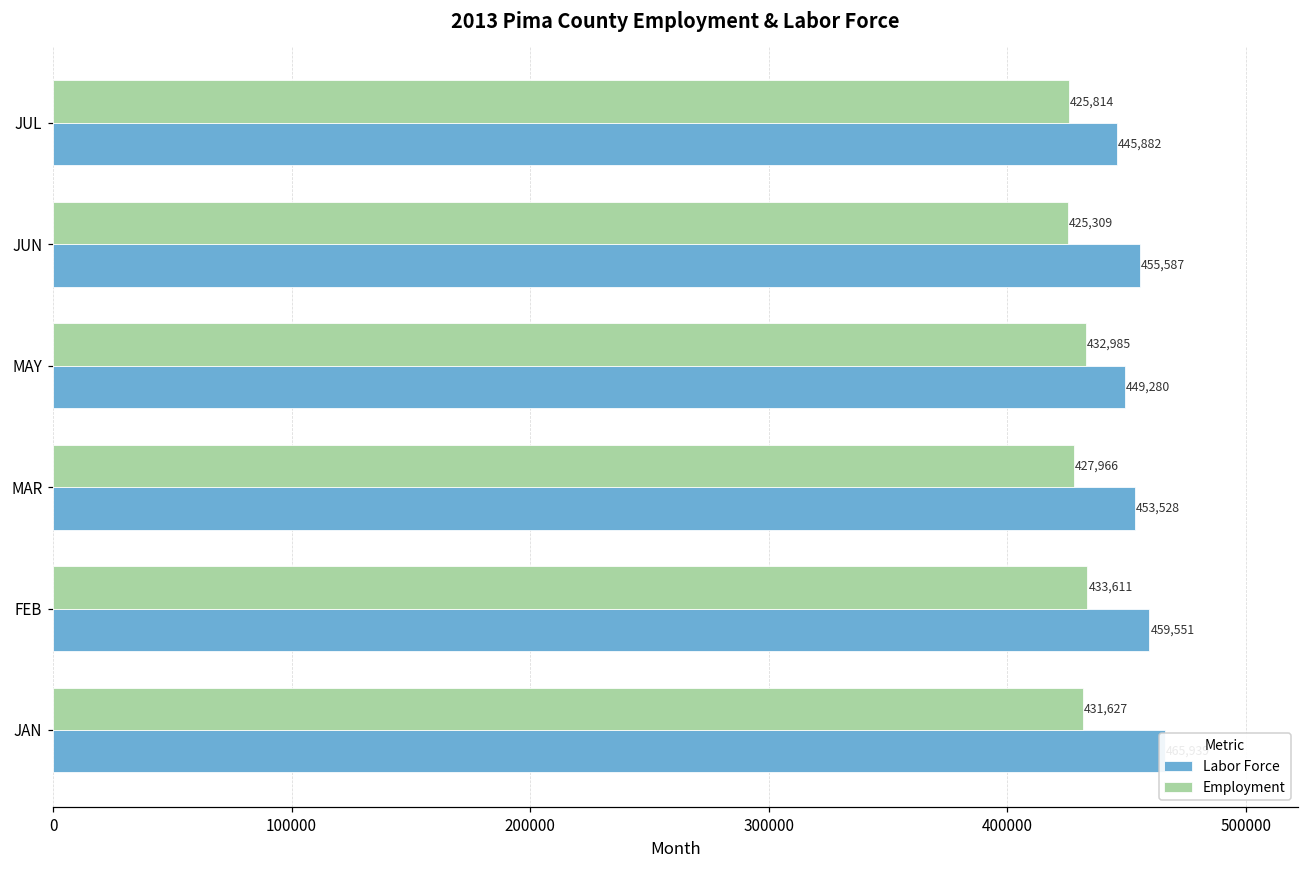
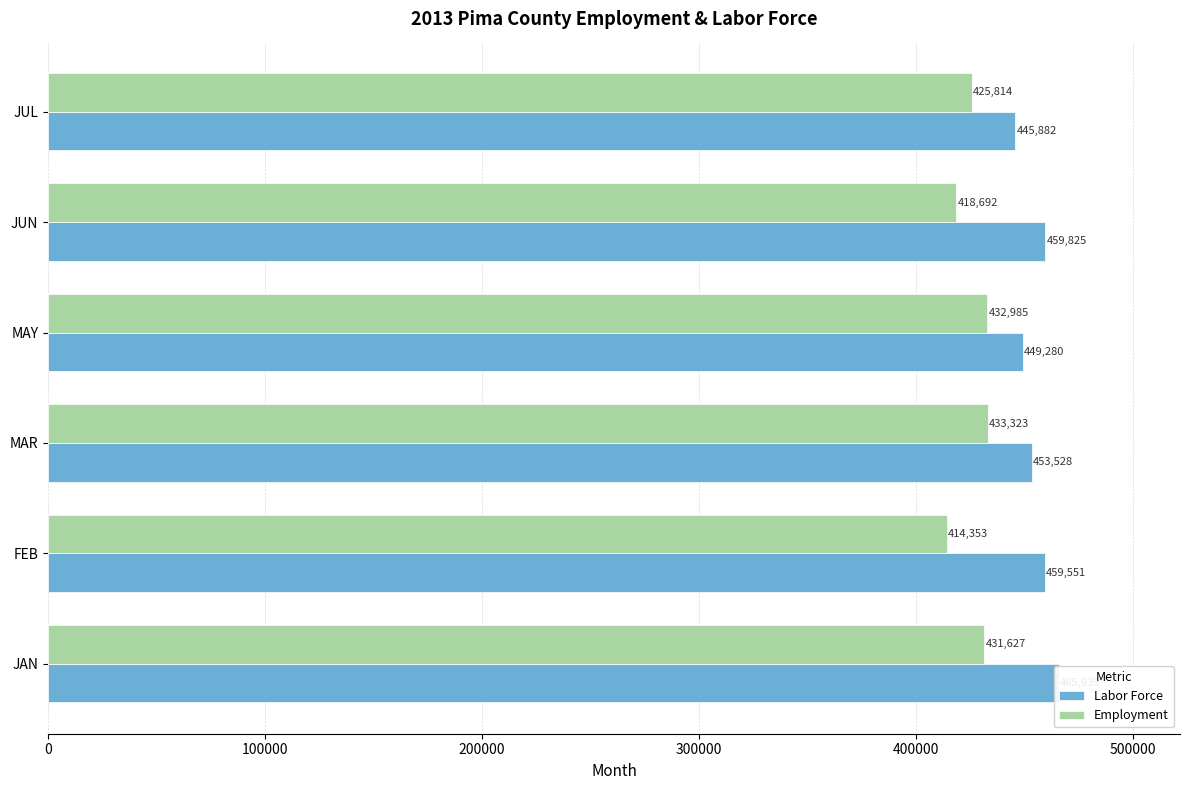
Employment, JUN: 425,309 -> 418,692
Labor Force, JUN: 455,587 -> 459,825
Employment, MAR: 427,966 -> 433,323
Employment, FEB: 433,611 -> 414,353
